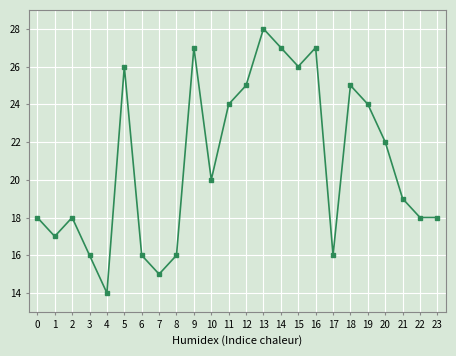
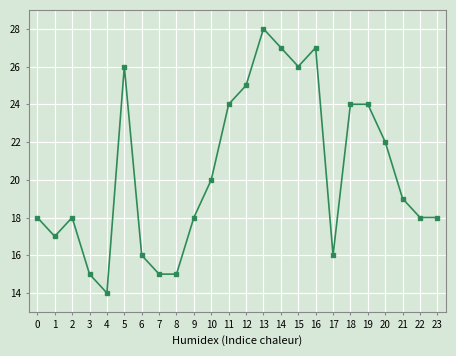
3: 16 -> 15
8: 16 -> 15
9: 27 -> 18
18: 25 -> 24
